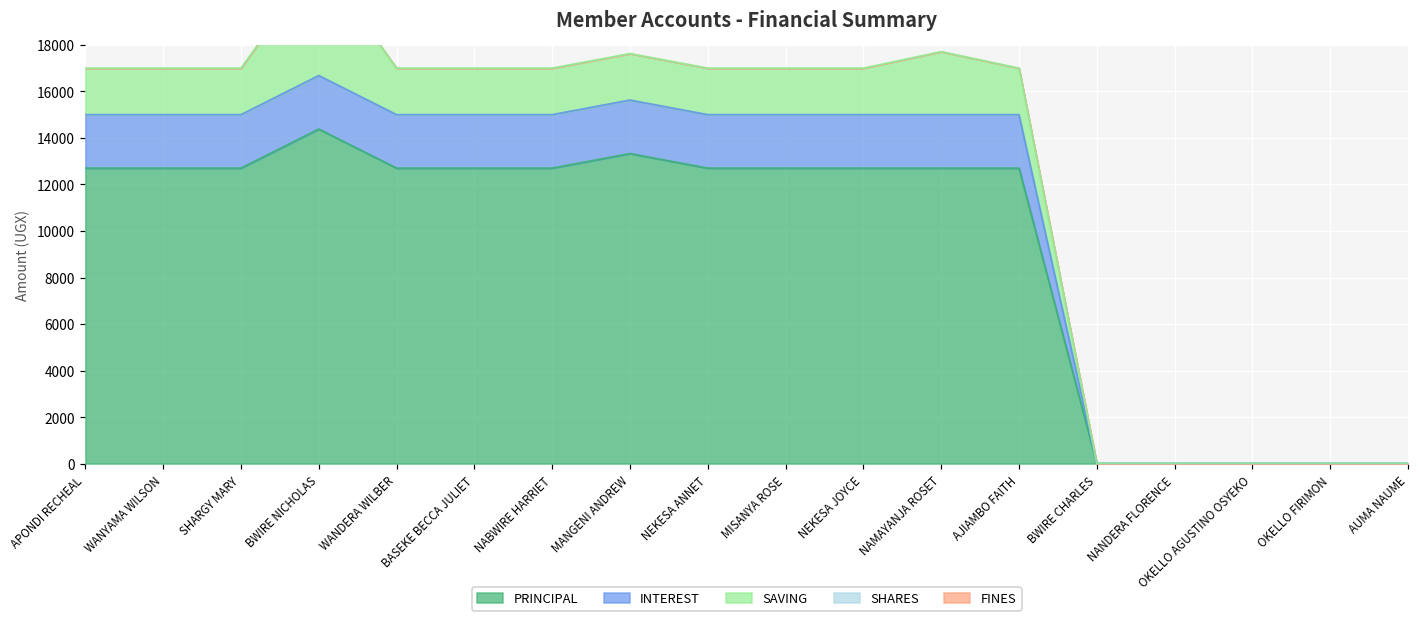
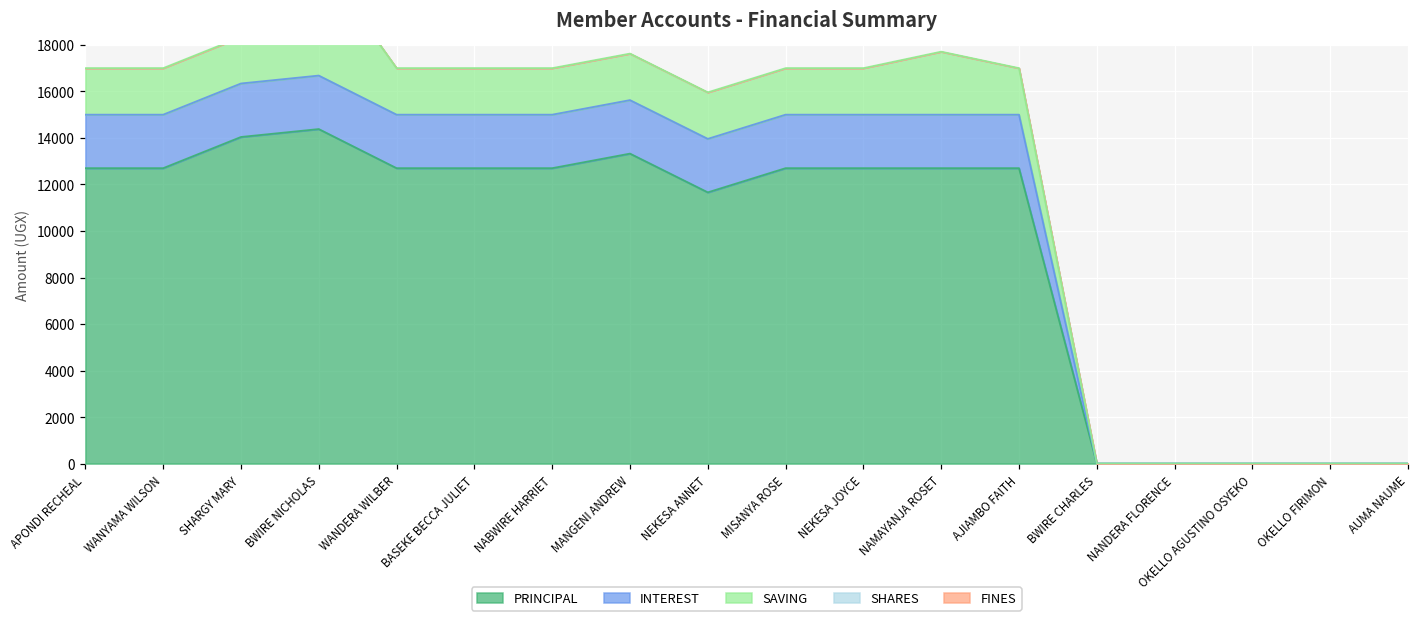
PRINCIPAL, SHARGY MARY: 12700 -> 14000
PRINCIPAL, NEKESA ANNET: 12700 -> 11700
